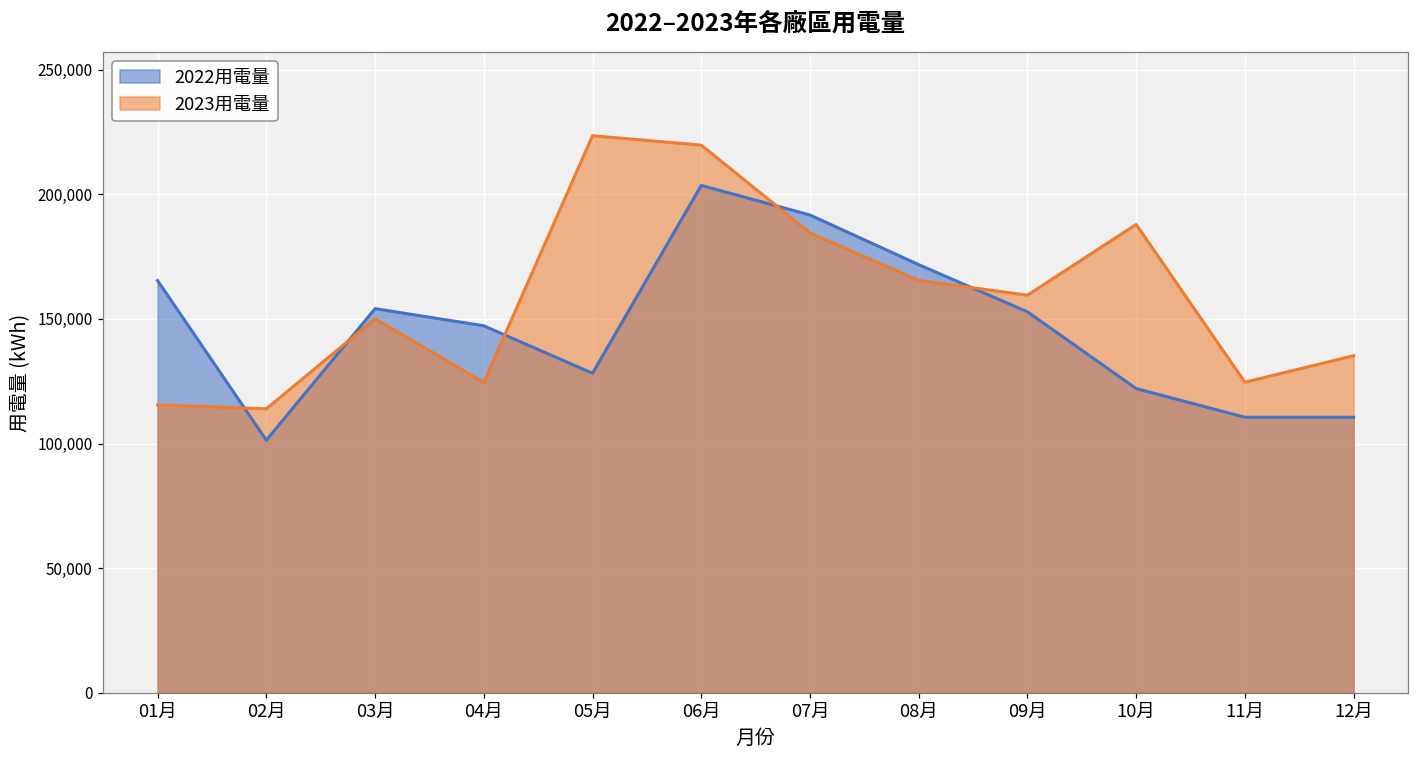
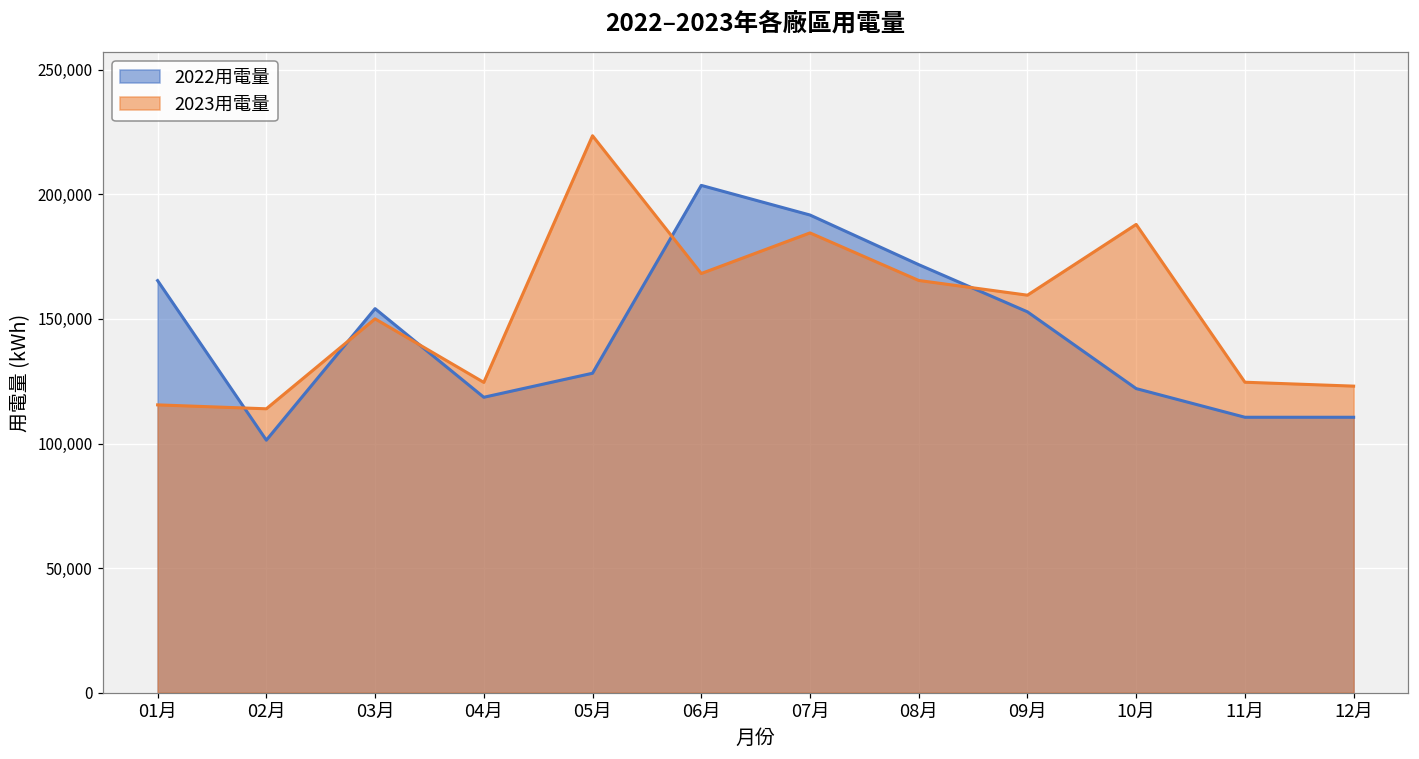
2022用電量, 04月: 147,000 -> 119,000
2023用電量, 06月: 220,000 -> 168,000
2023用電量, 12月: 135,000 -> 123,000
